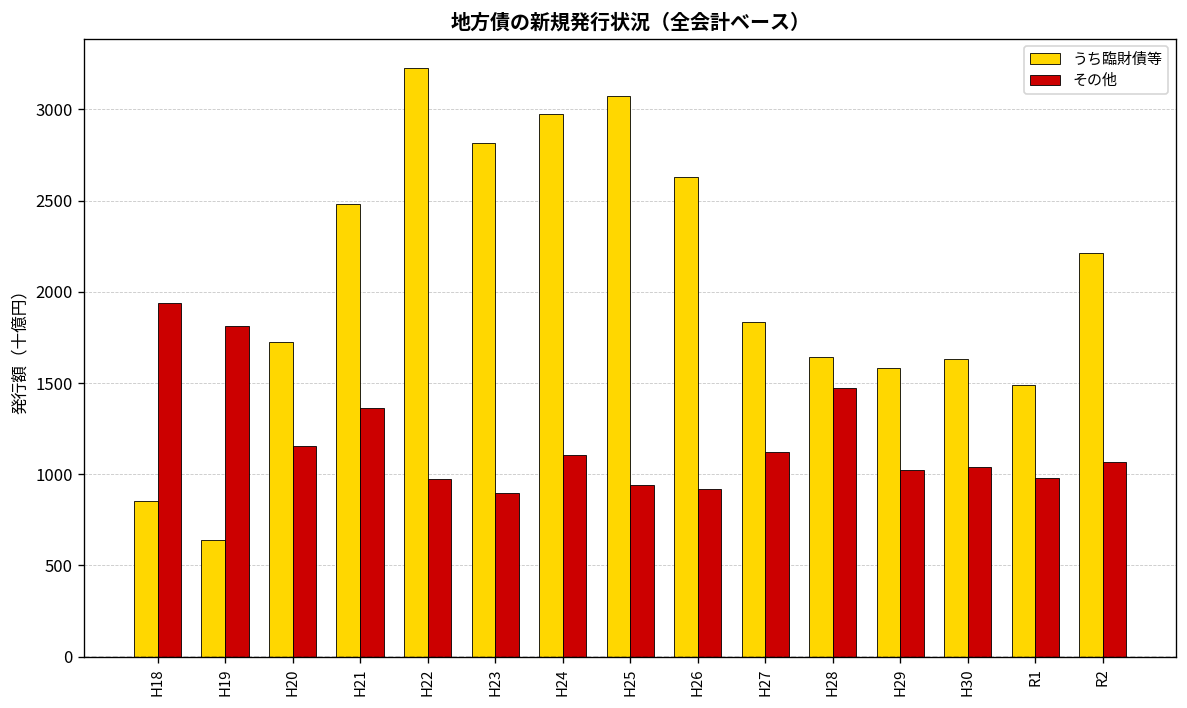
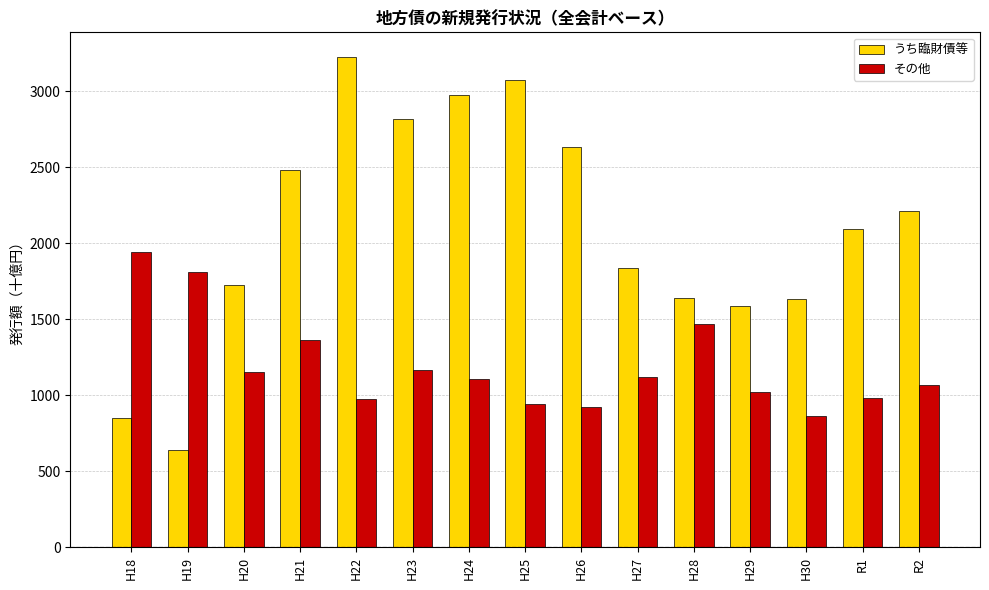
その他, H23: 900 -> 1170
その他, H30: 1040 -> 860
うち臨財債等, R1: 1490 -> 2090
